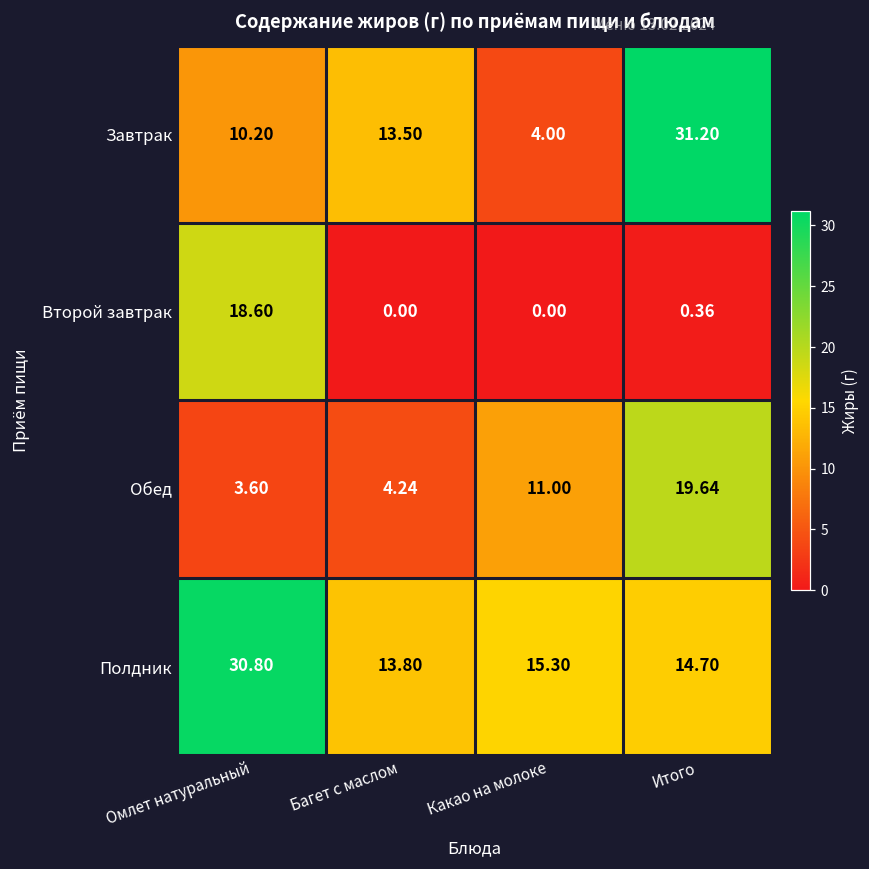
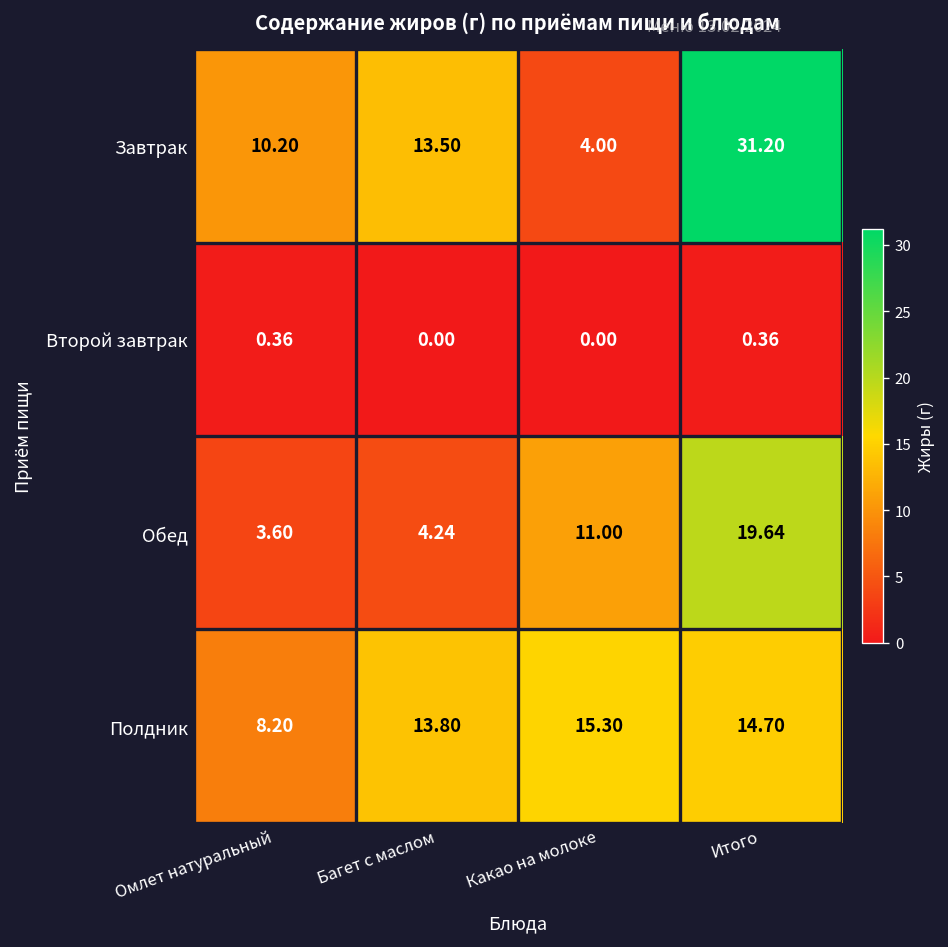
Второй завтрак, Омлет натуральный: 18.60 -> 0.36
Полдник, Омлет натуральный: 30.80 -> 8.20
